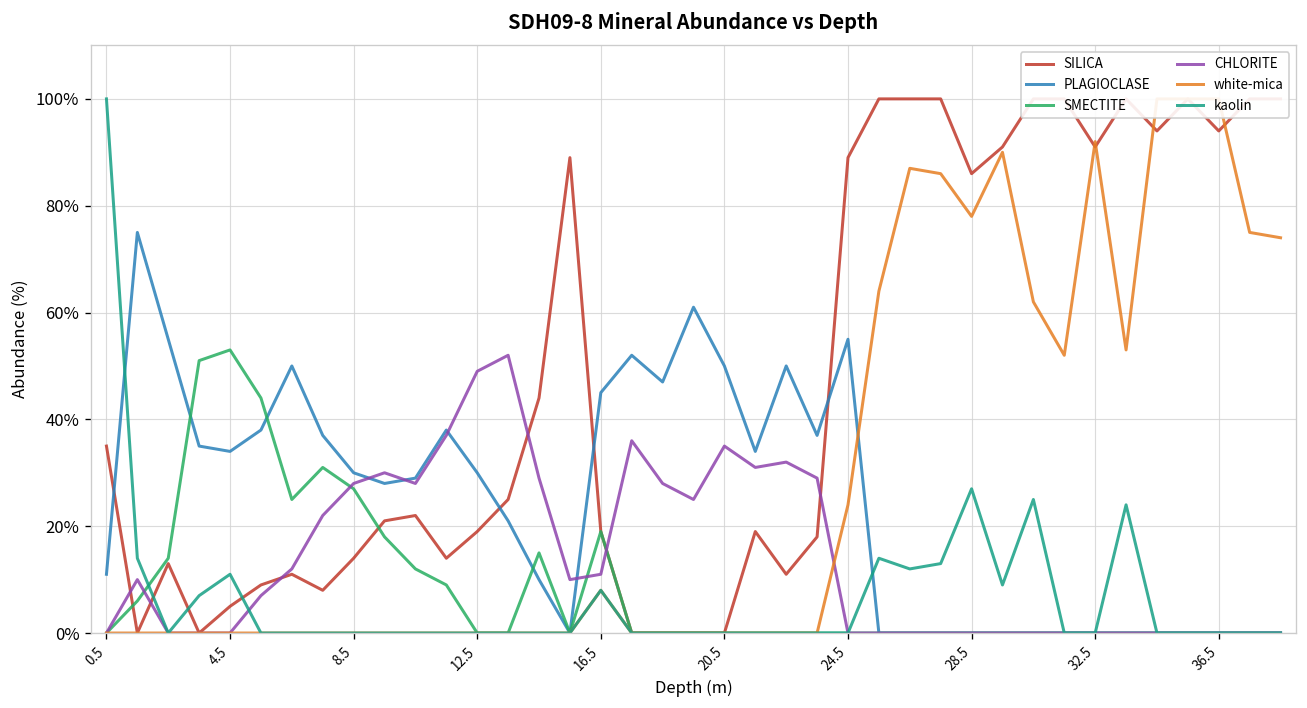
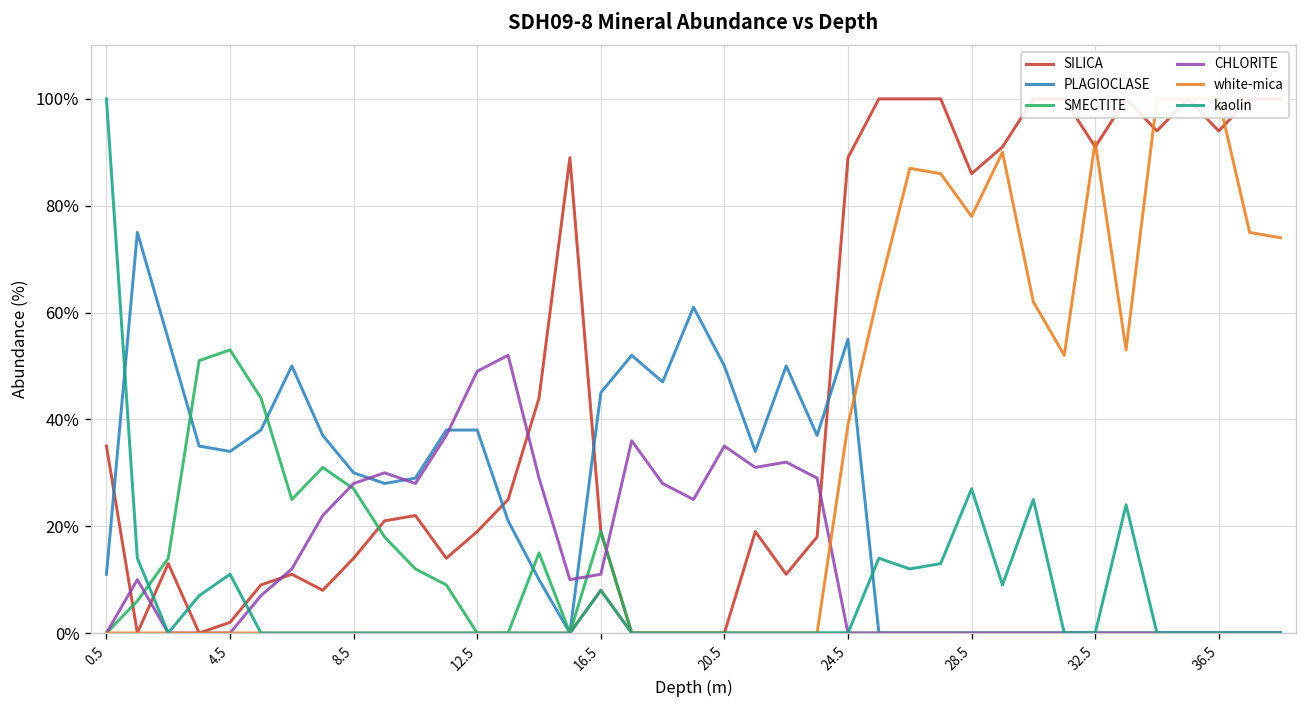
SILICA, 4.5: 5% -> 2%
PLAGIOCLASE, 12.5: 30% -> 38%
white-mica, 24.5: 24% -> 39%
